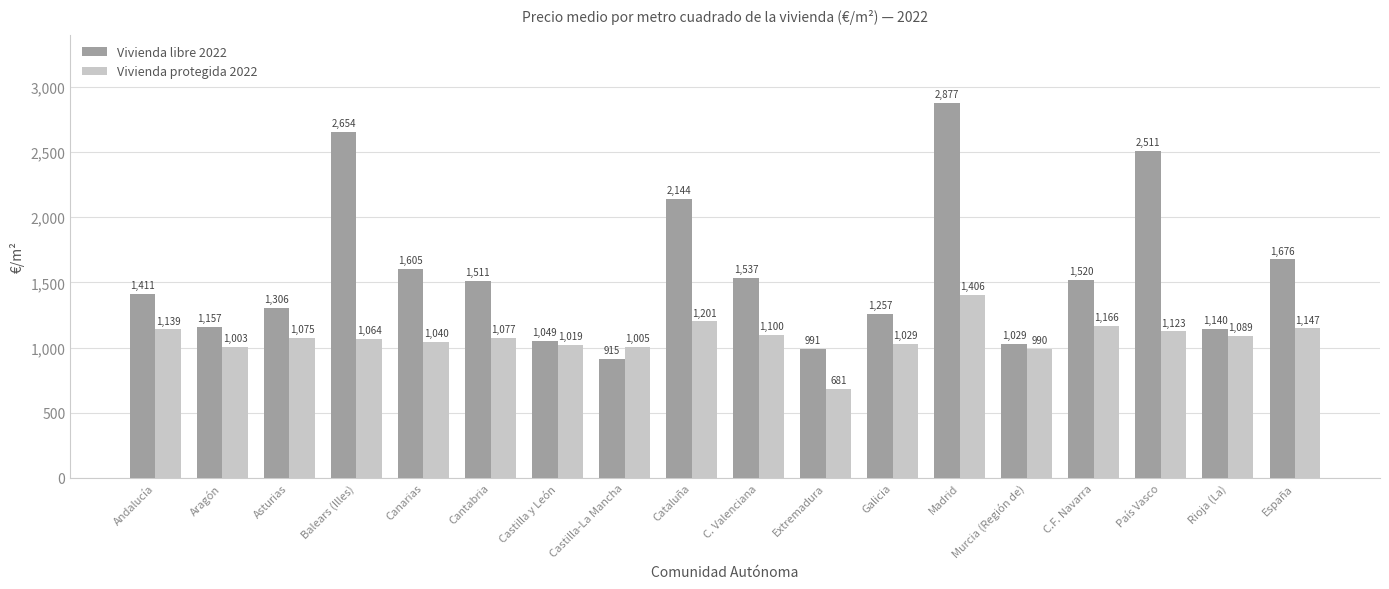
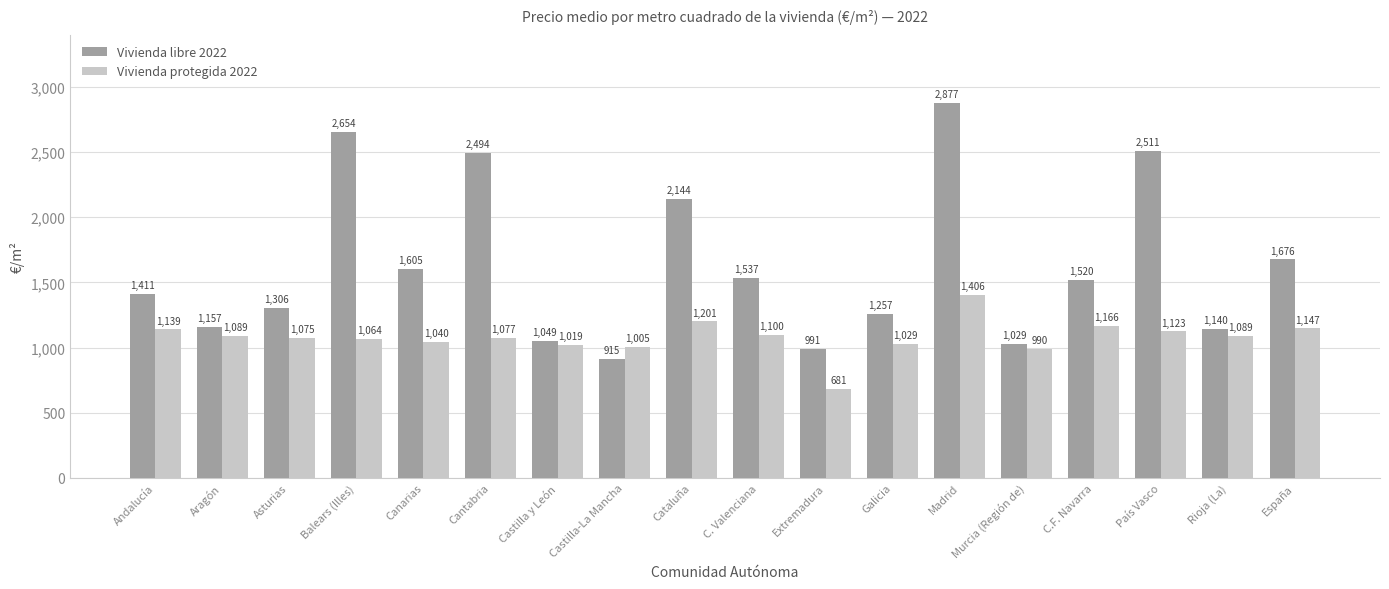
Vivienda protegida 2022, Aragón: 1,003 -> 1,089
Vivienda libre 2022, Cantabria: 1,511 -> 2,494
